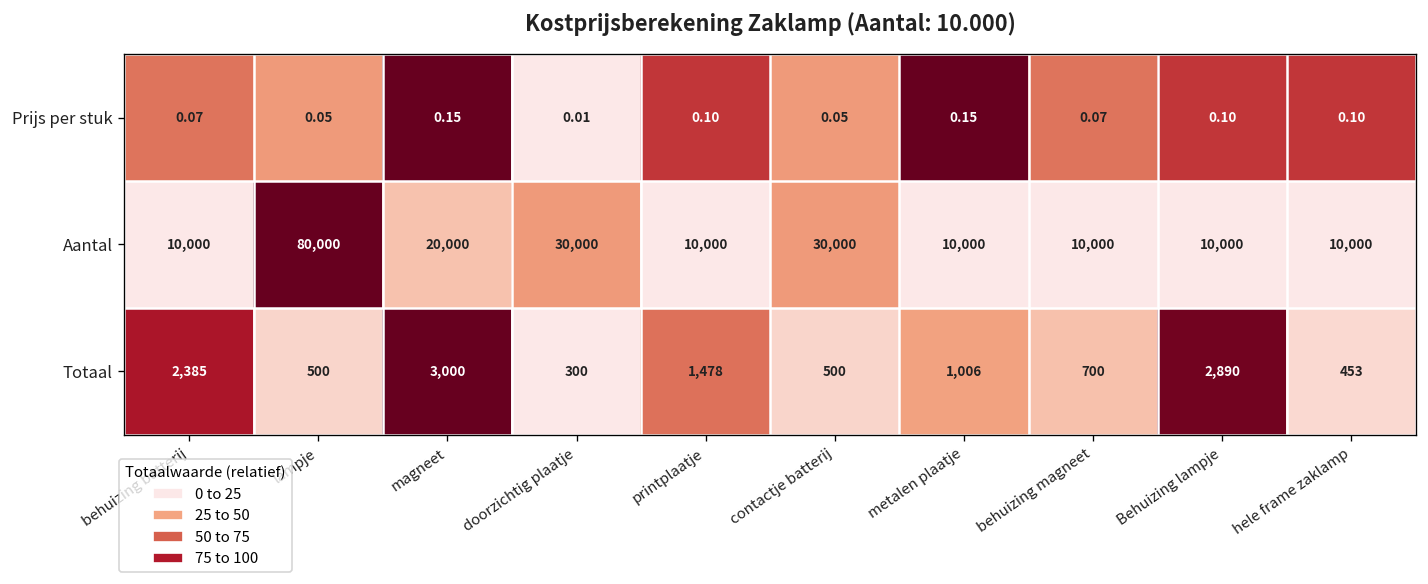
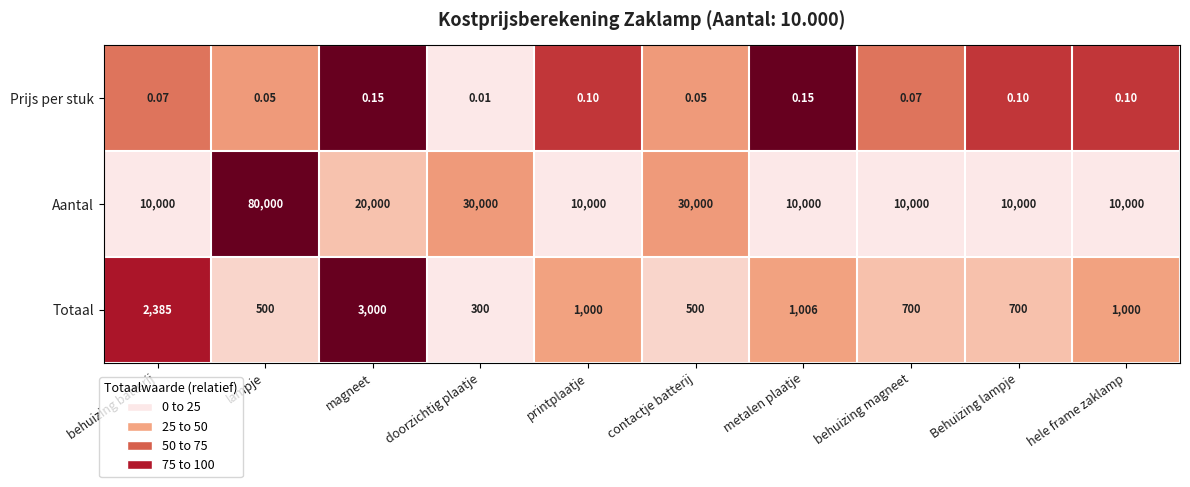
Totaal, printplaatje: 1,478 -> 1,000
Totaal, Behuizing lampje: 2,890 -> 700
Totaal, hele frame zaklamp: 453 -> 1,000
